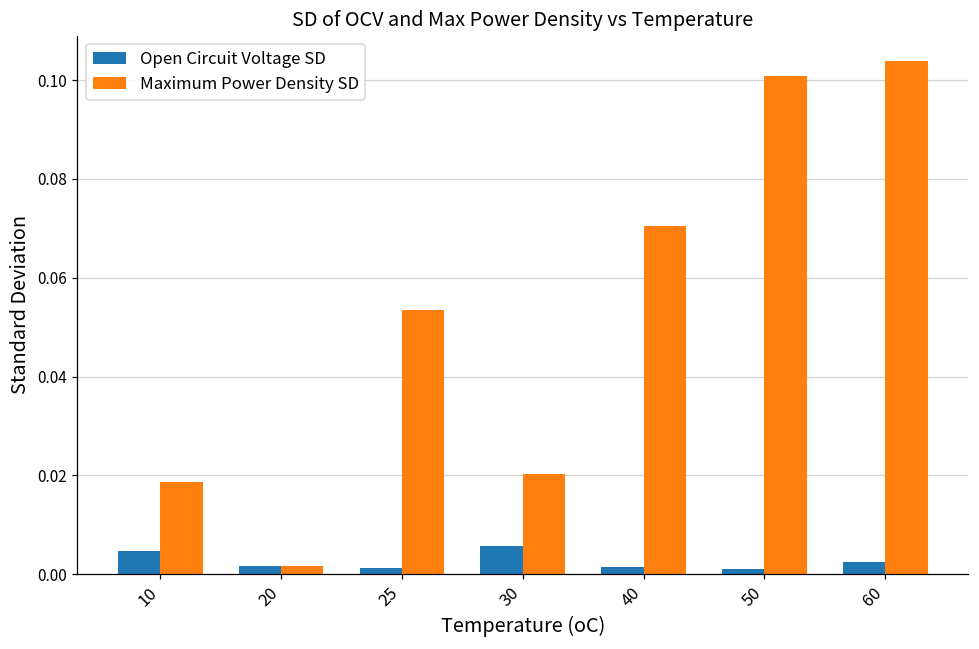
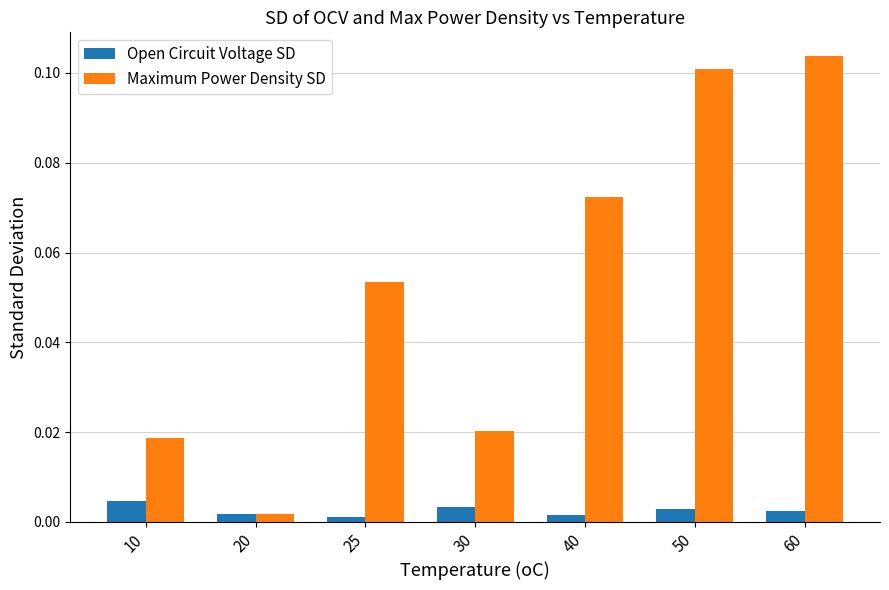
Open Circuit Voltage SD, 30: 0.006 -> 0.003
Maximum Power Density SD, 40: 0.070 -> 0.072
Open Circuit Voltage SD, 50: 0.001 -> 0.003
